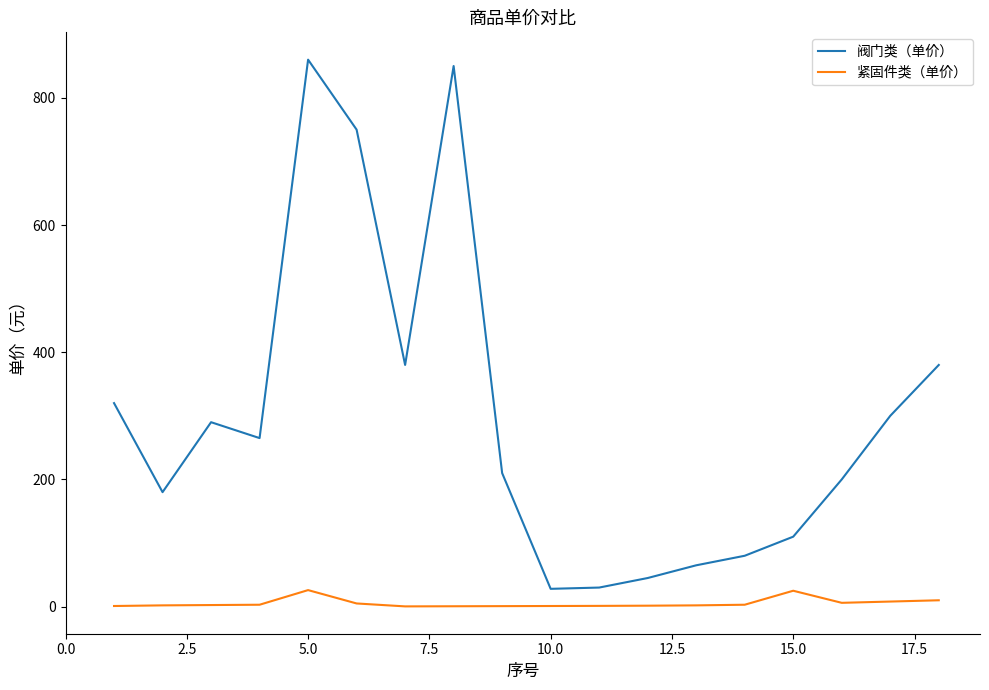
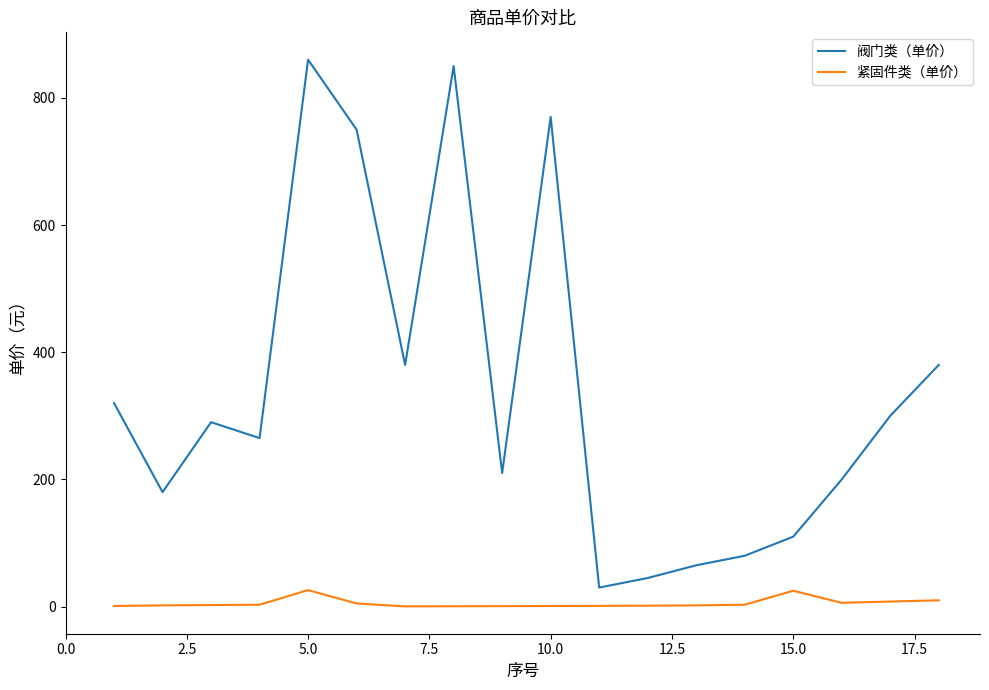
阀门类（单价）, 10.0: 30 -> 770
